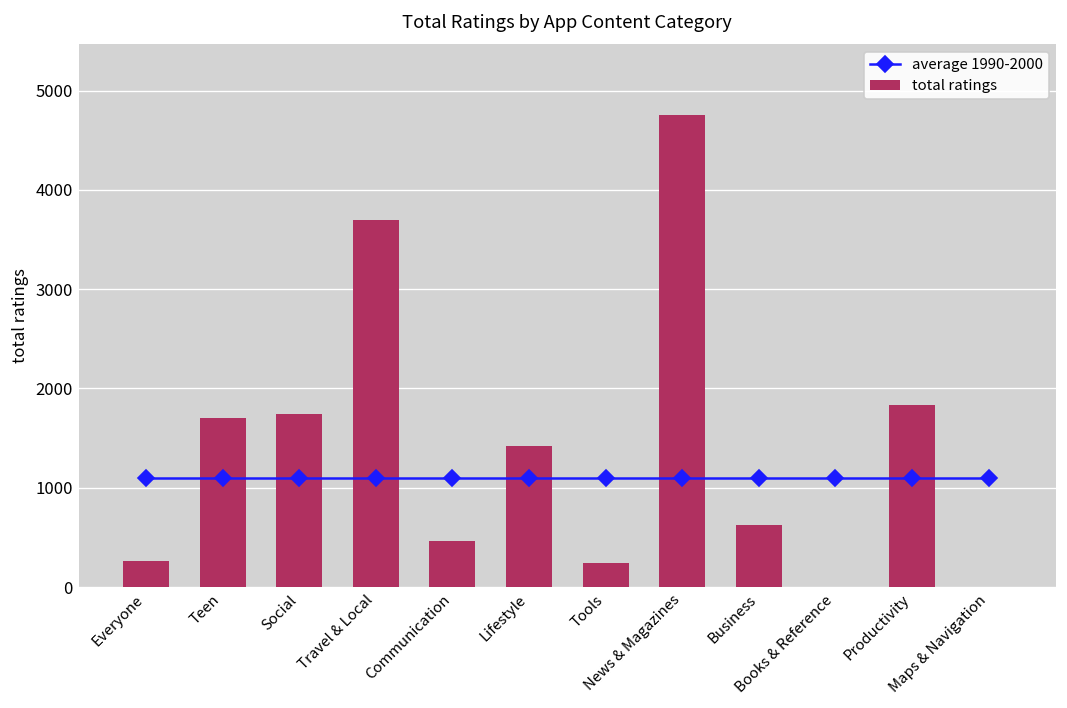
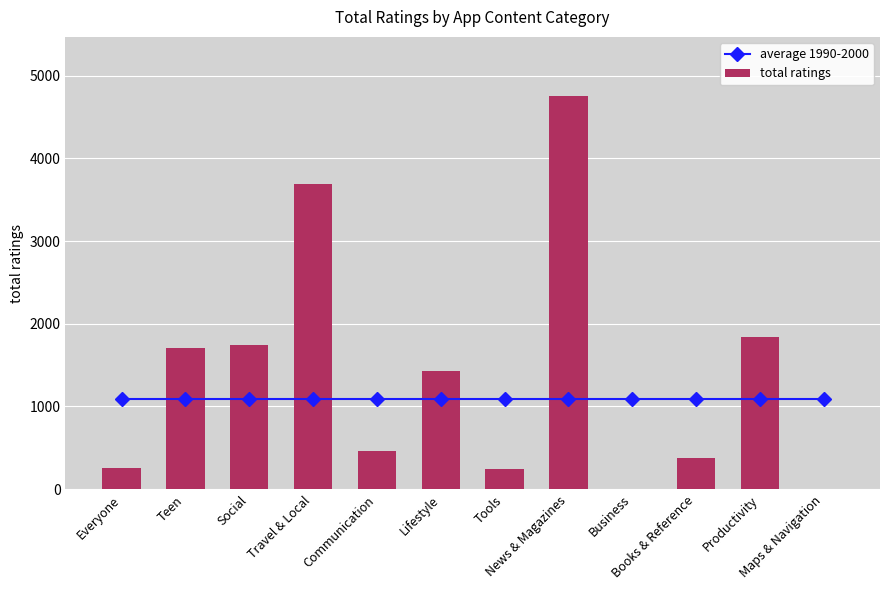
total ratings, Business: 600 -> 0
total ratings, Books & Reference: 0 -> 400
